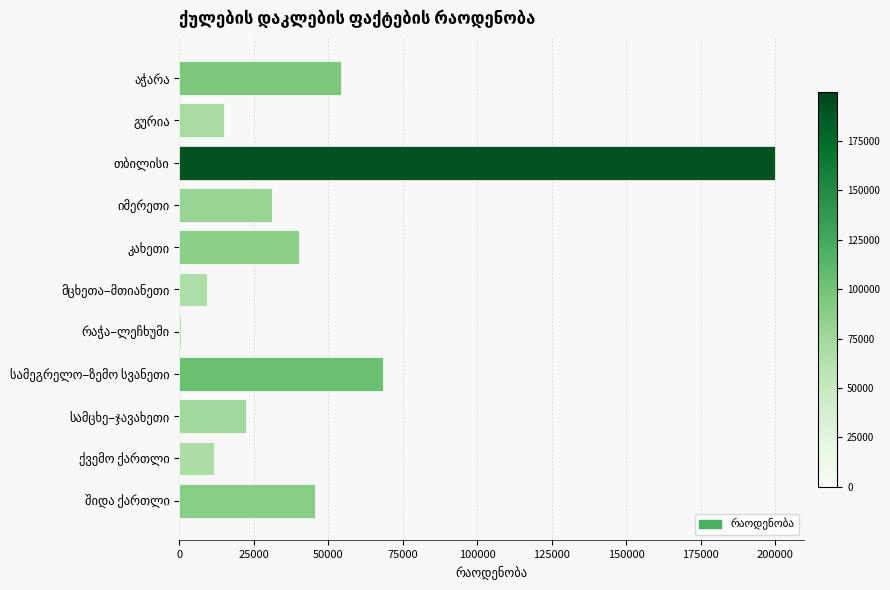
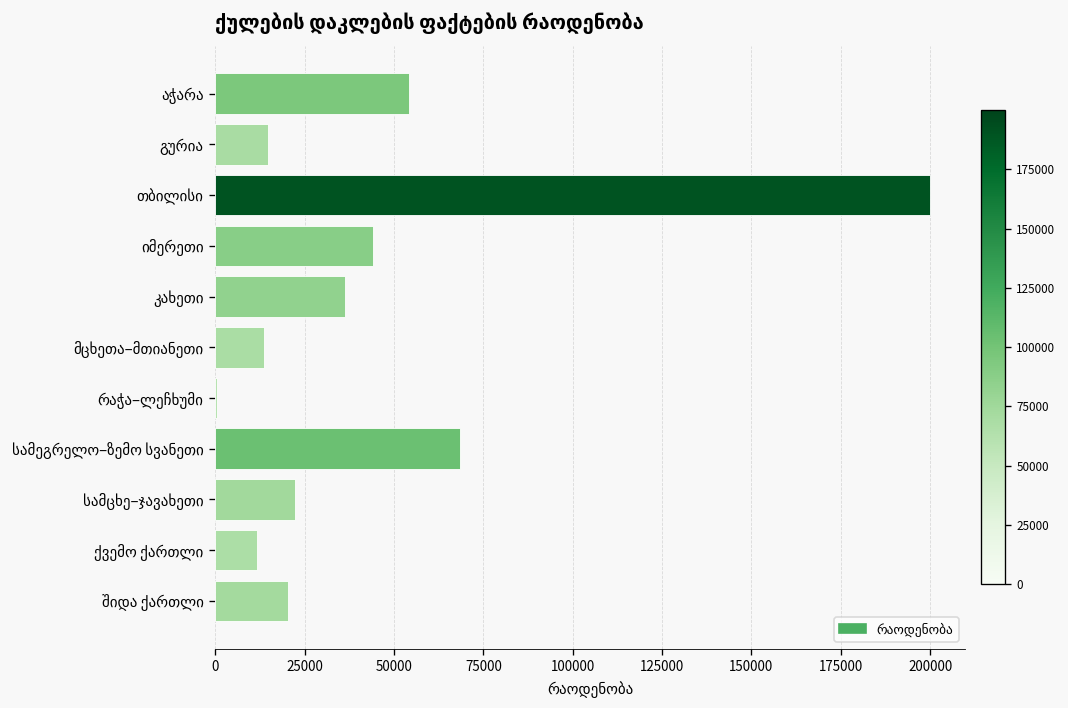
იმერეთი: 31000 -> 44000
კახეთი: 40000 -> 36000
მცხეთა–მთიანეთი: 9000 -> 14000
შიდა ქართლი: 45000 -> 20000
